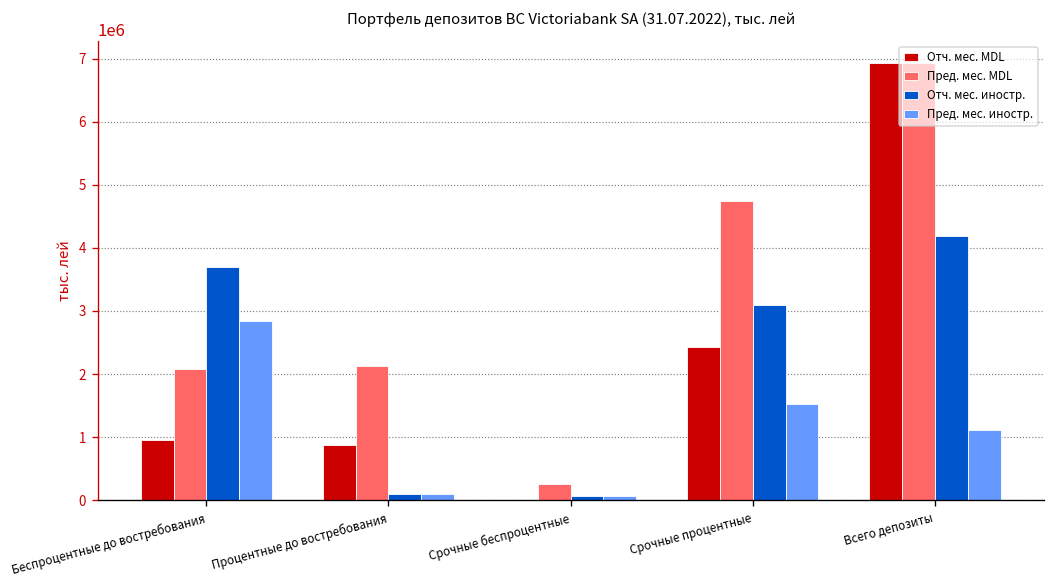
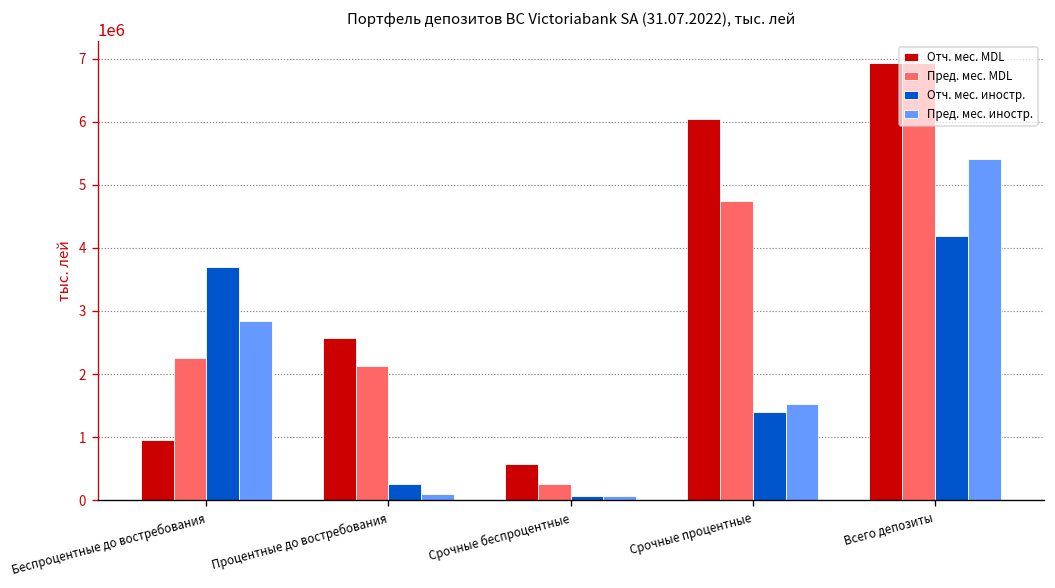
Пред. мес. MDL, Беспроцентные до востребования: 2100000 -> 2200000
Отч. мес. MDL, Процентные до востребования: 900000 -> 2600000
Отч. мес. иностр., Процентные до востребования: 100000 -> 300000
Отч. мес. MDL, Срочные беспроцентные: 0 -> 600000
Отч. мес. MDL, Срочные процентные: 2400000 -> 6000000
Отч. мес. иностр., Срочные процентные: 3100000 -> 1400000
Пред. мес. иностр., Всего депозиты: 1100000 -> 5400000
